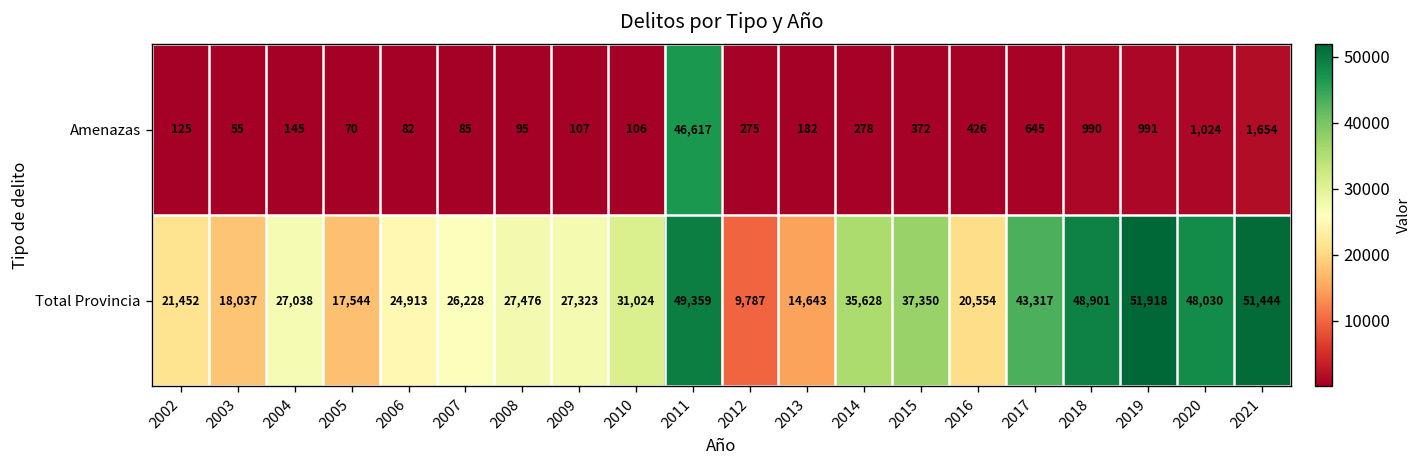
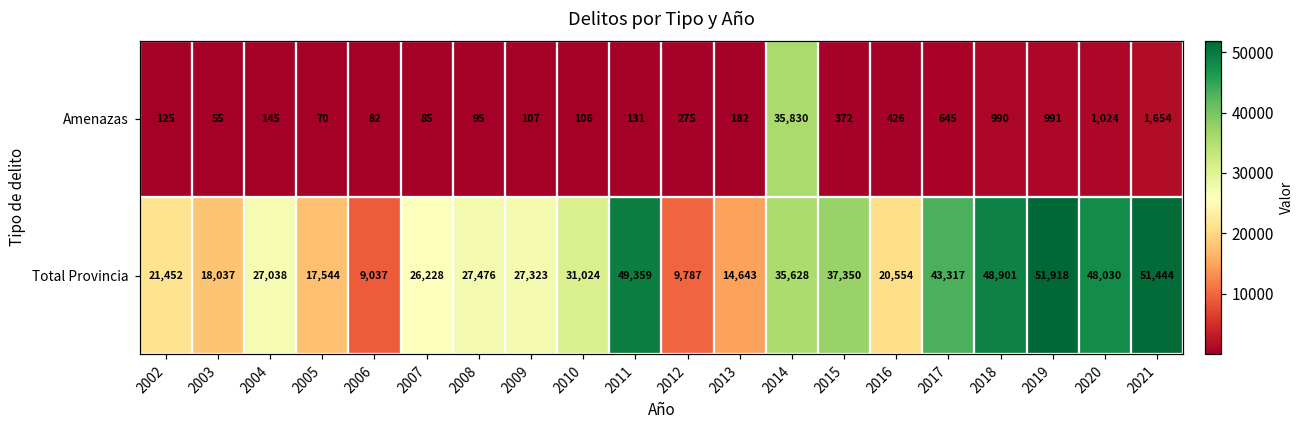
Amenazas, 2011: 46,617 -> 131
Amenazas, 2014: 278 -> 35,830
Total Provincia, 2006: 24,913 -> 9,037
